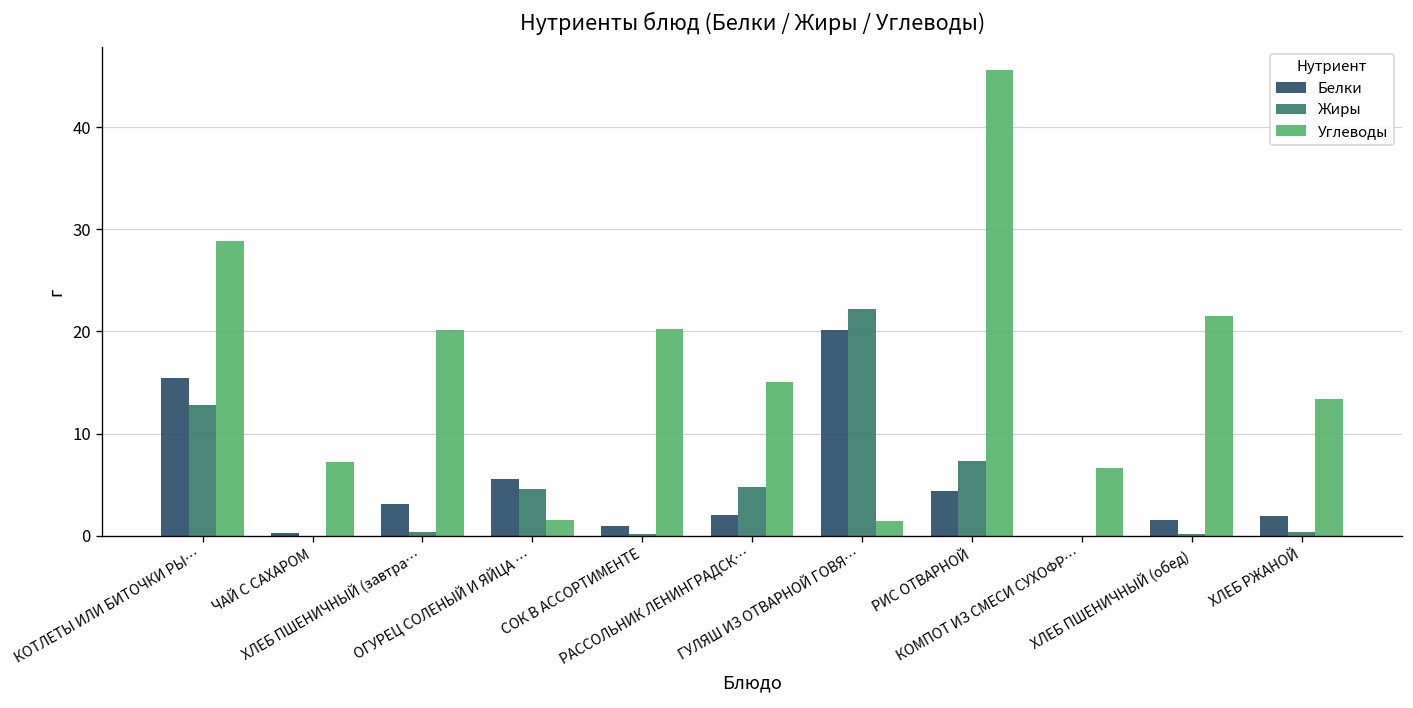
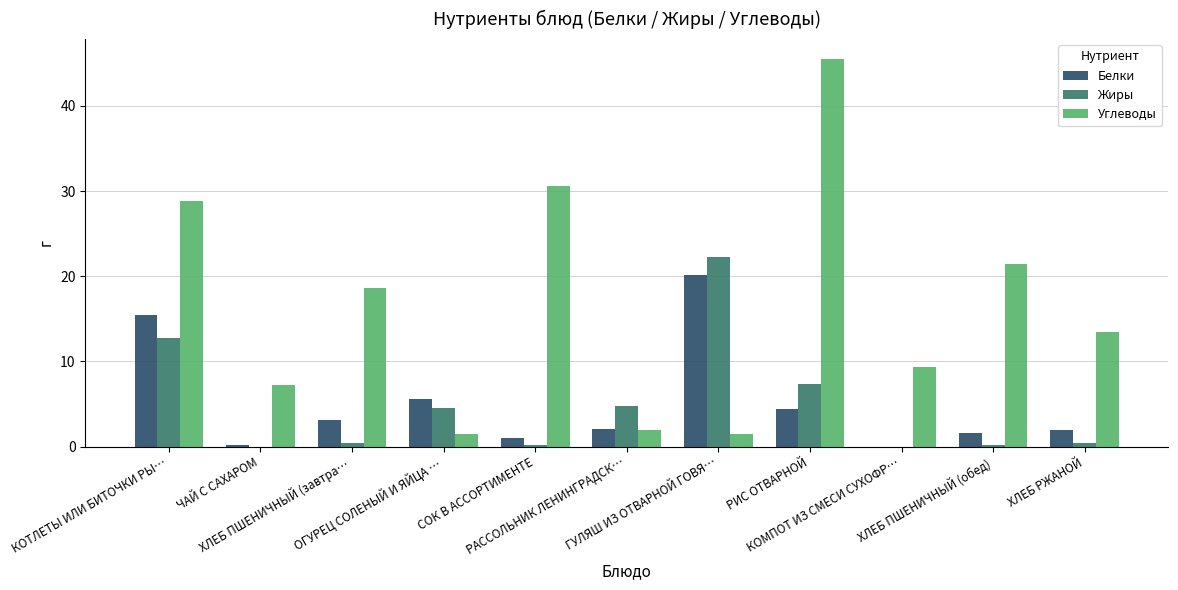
Углеводы, ХЛЕБ ПШЕНИЧНЫЙ (завтра…: 20 -> 19
Углеводы, СОК В АССОРТИМЕНТЕ: 20 -> 31
Углеводы, РАССОЛЬНИК ЛЕНИНГРАДСК…: 15 -> 2
Углеводы, КОМПОТ ИЗ СМЕСИ СУХОФР…: 7 -> 9
